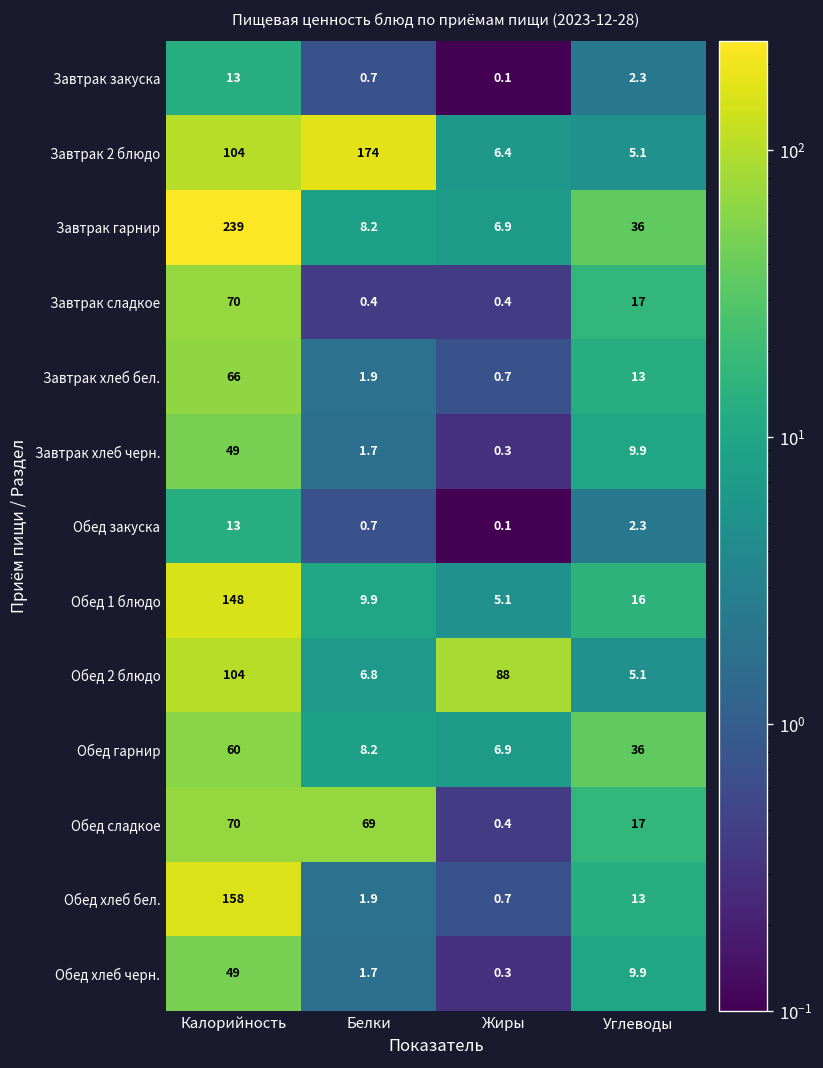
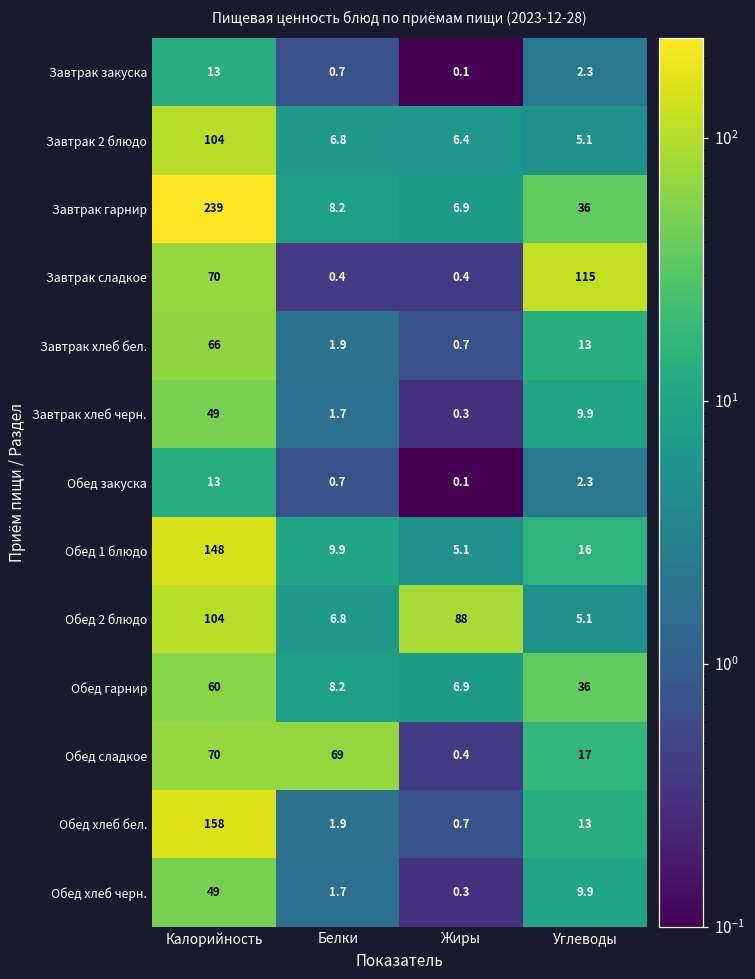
Завтрак 2 блюдо, Белки: 174 -> 6.8
Завтрак сладкое, Углеводы: 17 -> 115
